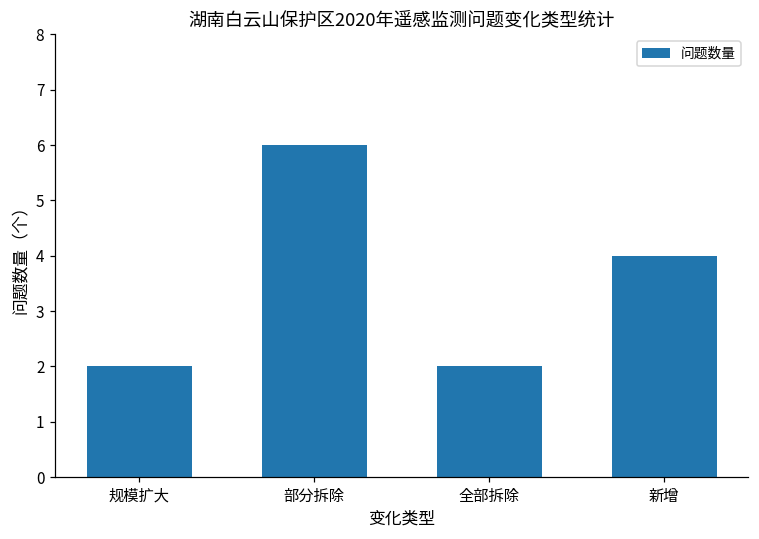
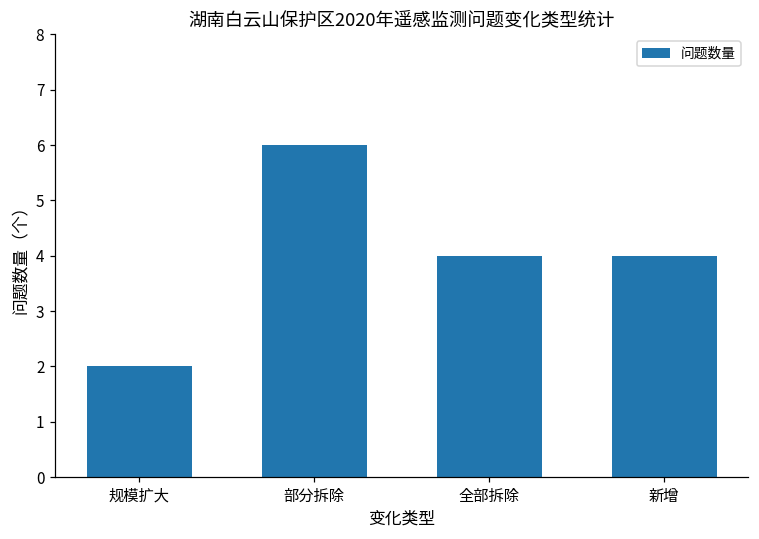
全部拆除: 2 -> 4
